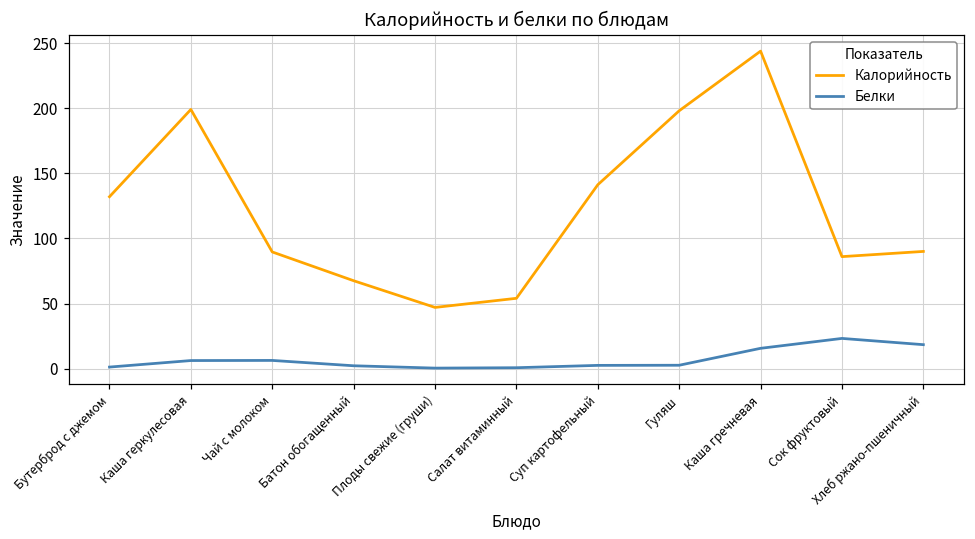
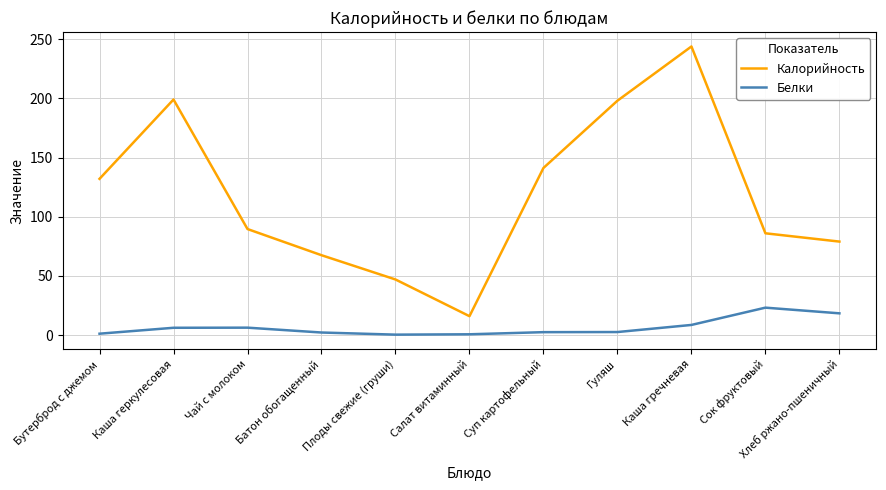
Калорийность, Салат витаминный: 54 -> 16
Белки, Каша гречневая: 16 -> 9
Калорийность, Хлеб ржано-пшеничный: 90 -> 79
